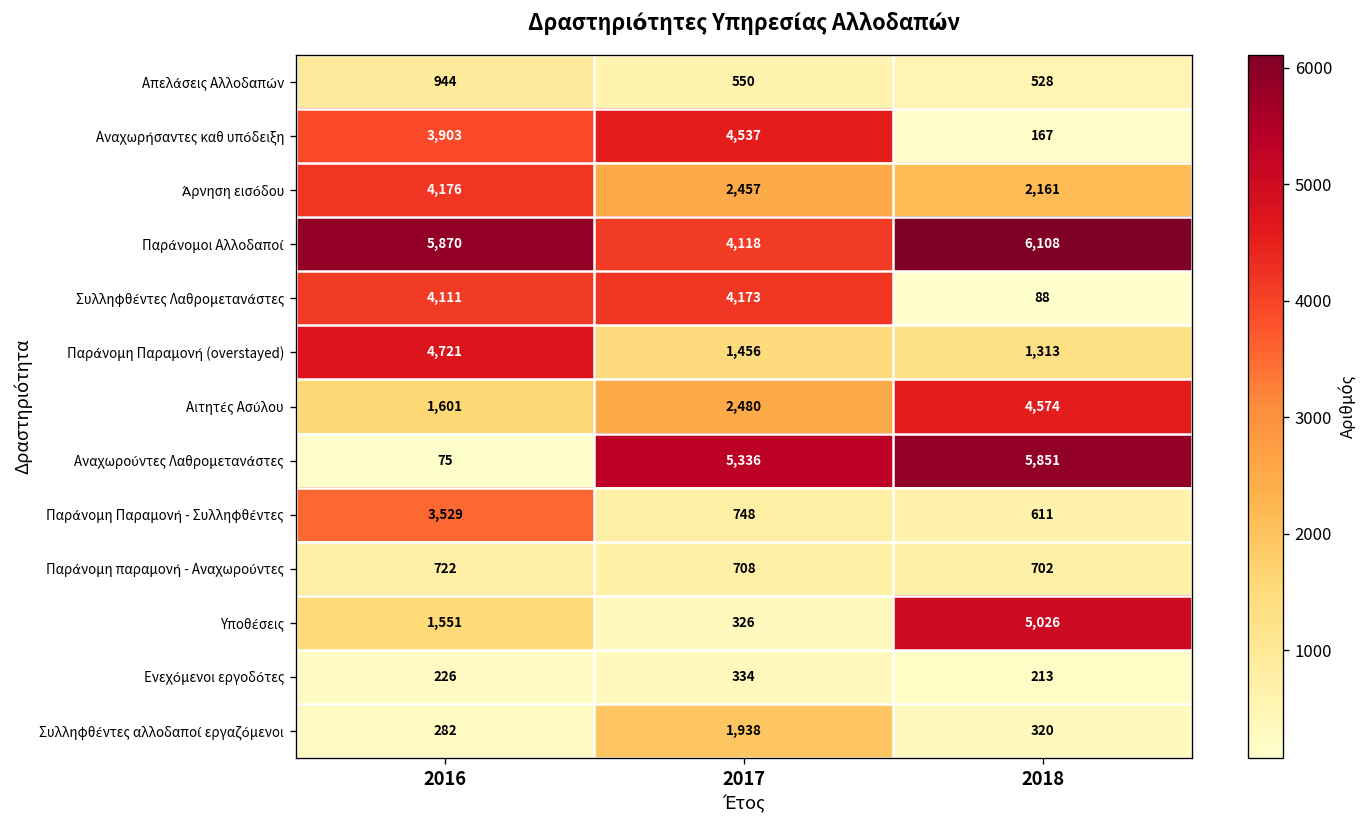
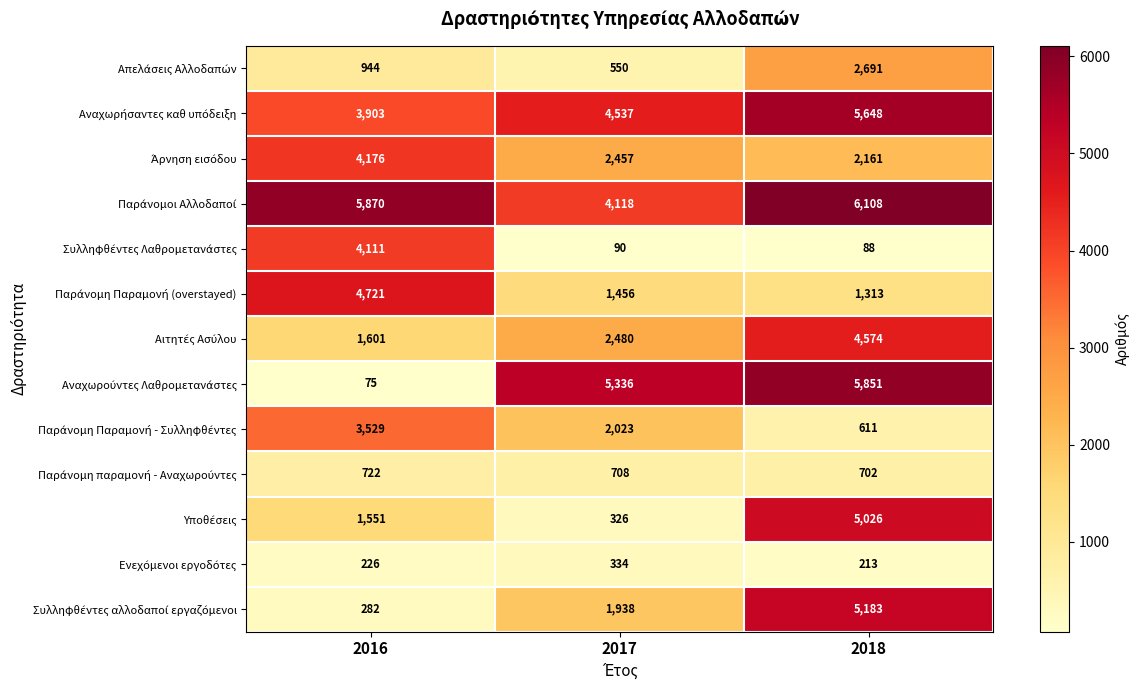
Απελάσεις Αλλοδαπών, 2018: 528 -> 2,691
Αναχωρήσαντες καθ υπόδειξη, 2018: 167 -> 5,648
Συλληφθέντες Λαθρομετανάστες, 2017: 4,173 -> 90
Παράνομη Παραμονή - Συλληφθέντες, 2017: 748 -> 2,023
Συλληφθέντες αλλοδαποί εργαζόμενοι, 2018: 320 -> 5,183
